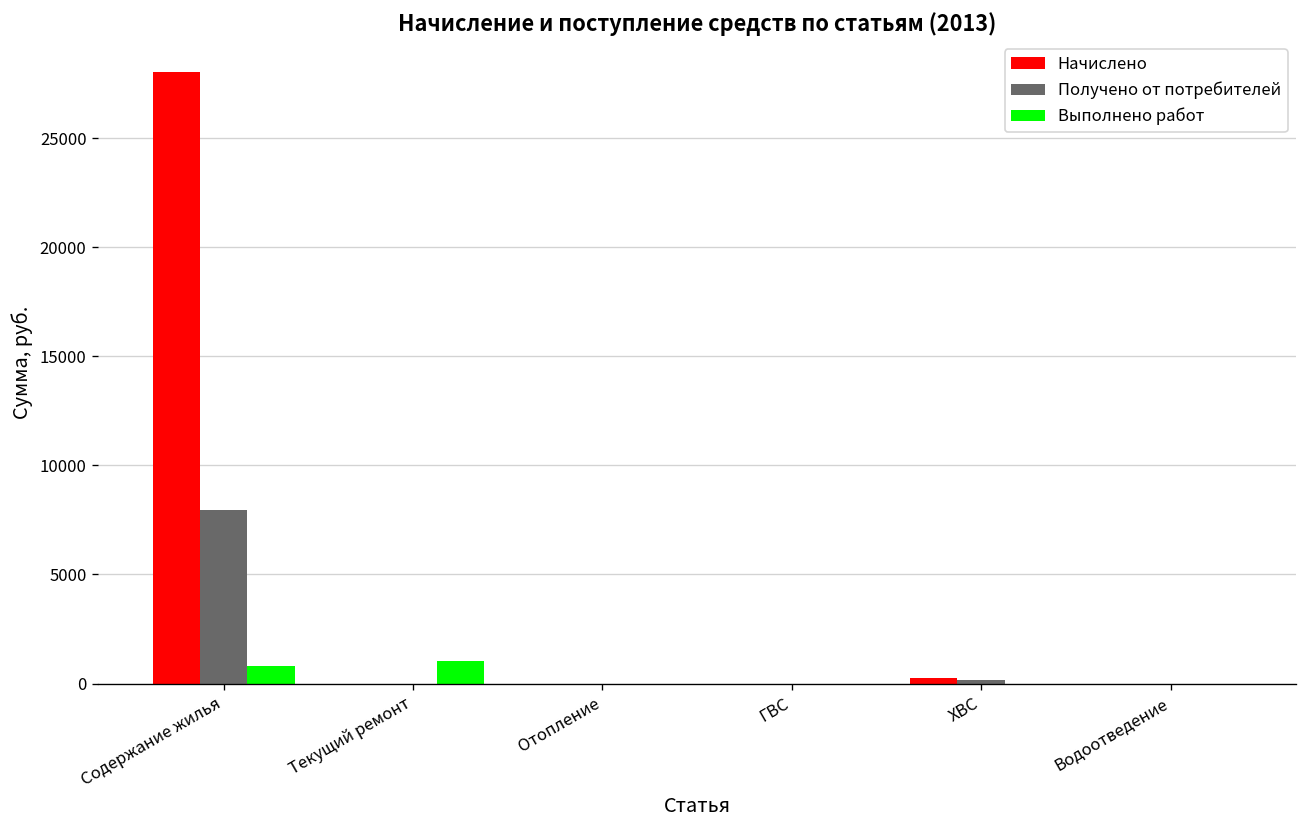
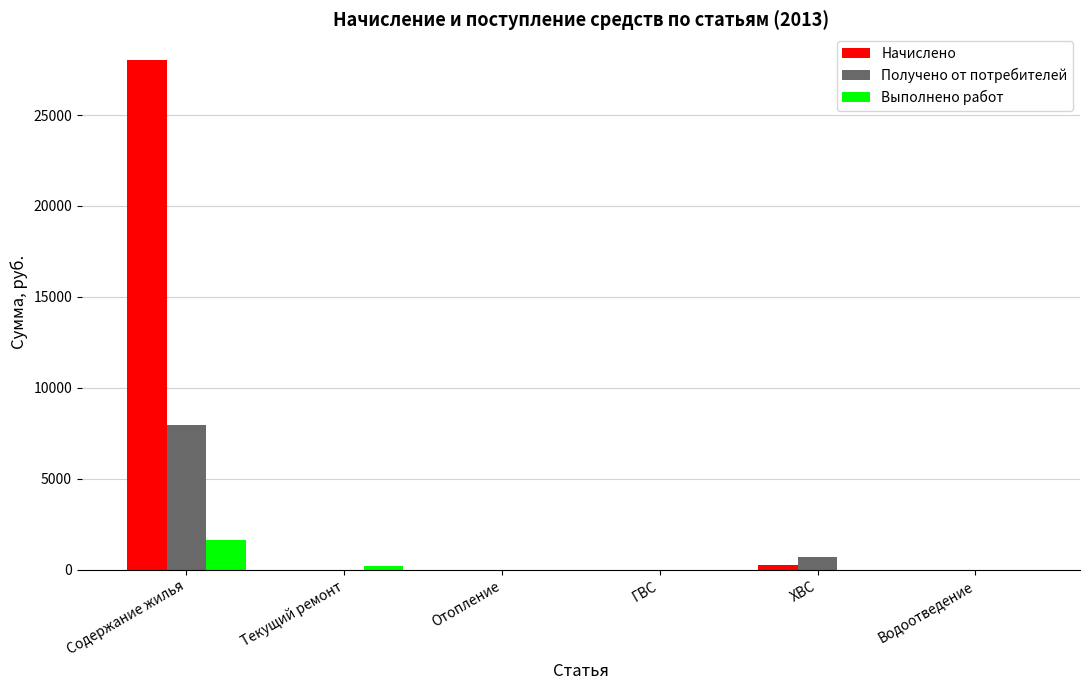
Выполнено работ, Содержание жилья: 800 -> 1600
Выполнено работ, Текущий ремонт: 1000 -> 200
Получено от потребителей, ХВС: 100 -> 700
